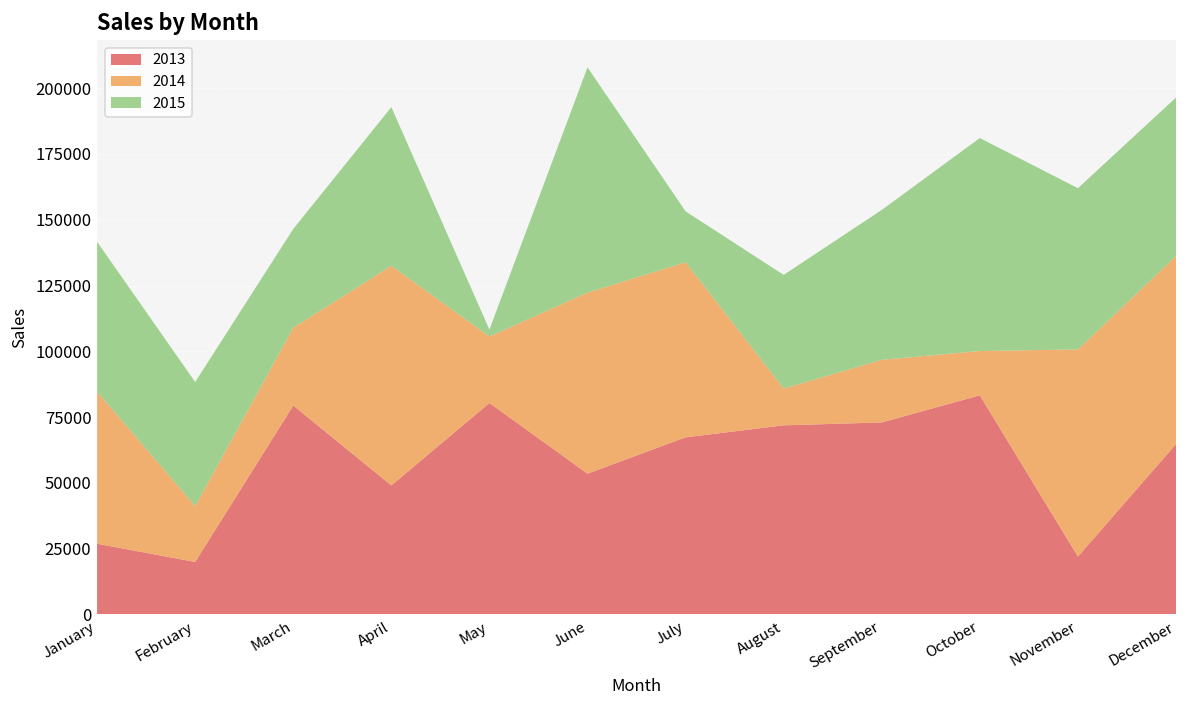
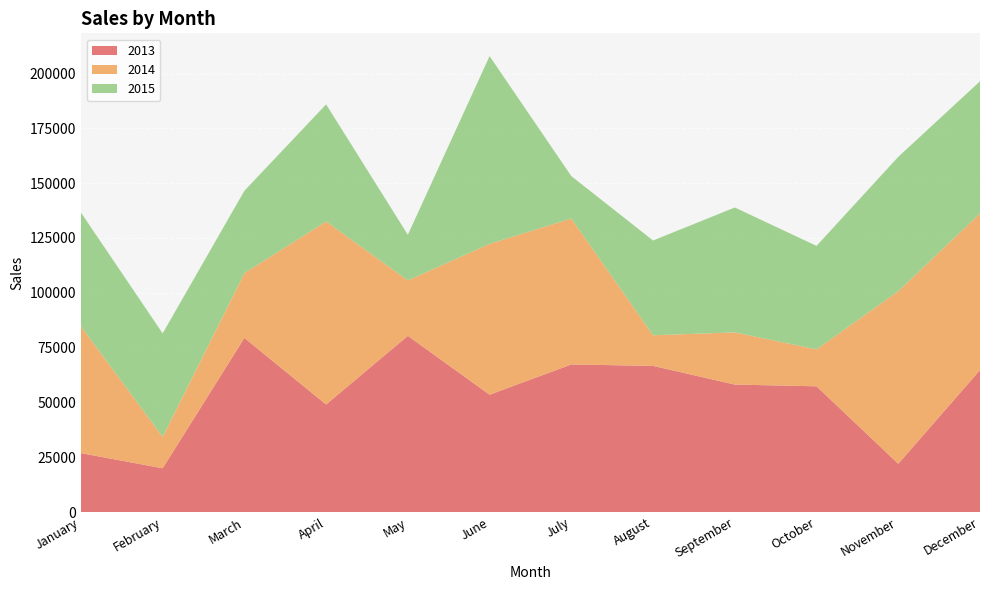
2015, January: 57000 -> 52000
2014, February: 21000 -> 14000
2015, April: 60000 -> 53000
2015, May: 3000 -> 21000
2013, August: 72000 -> 67000
2013, September: 73000 -> 58000
2013, October: 83000 -> 57000
2015, October: 81000 -> 47000
